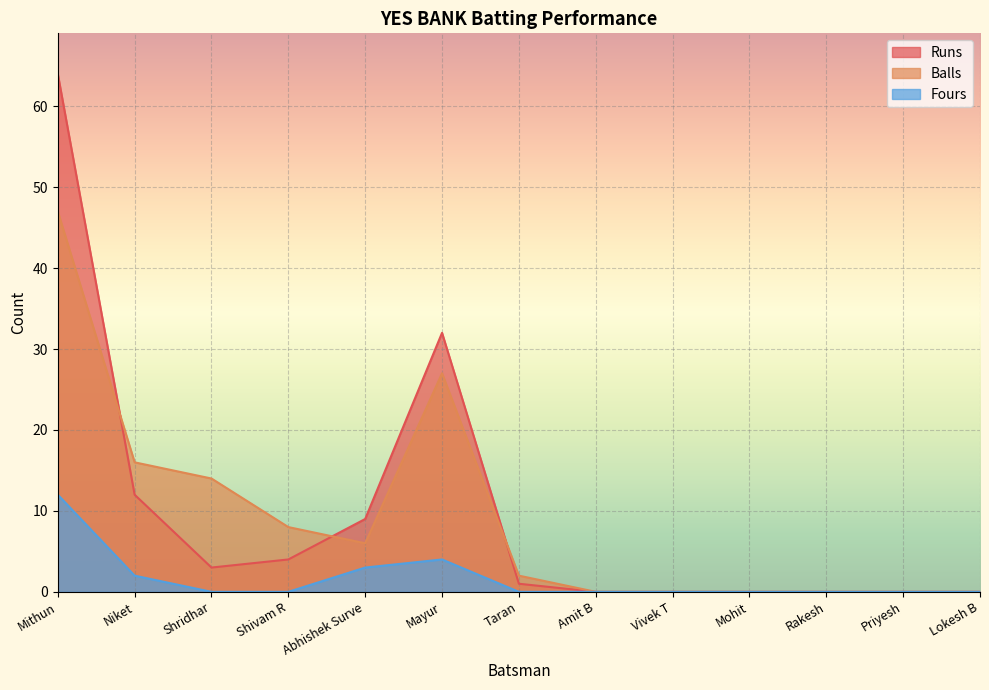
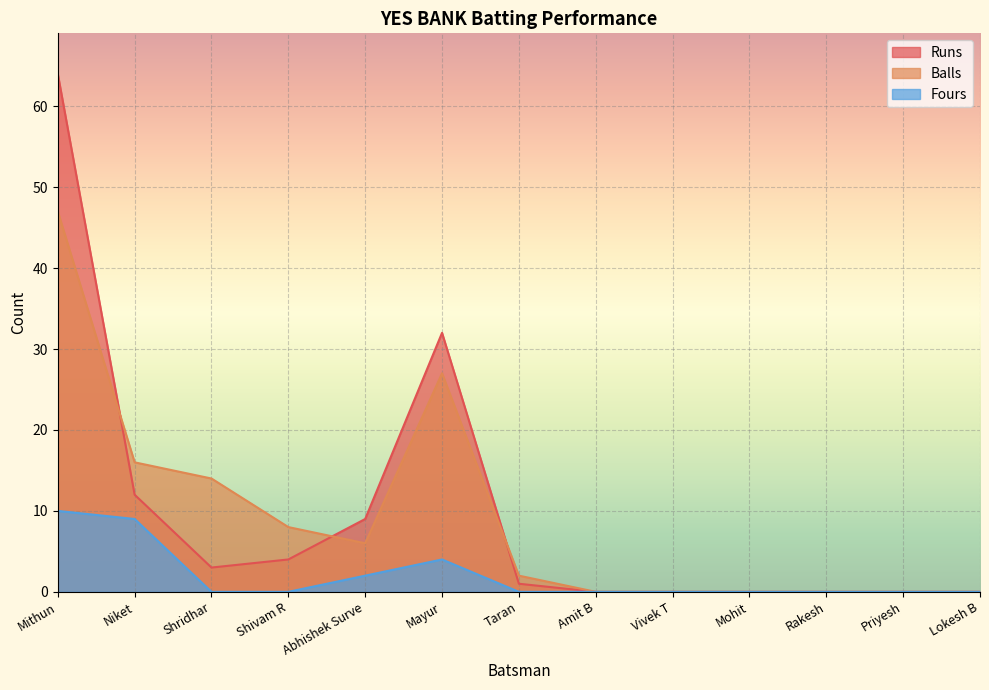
Fours, Mithun: 12 -> 10
Fours, Niket: 2 -> 9
Fours, Abhishek Surve: 3 -> 2
